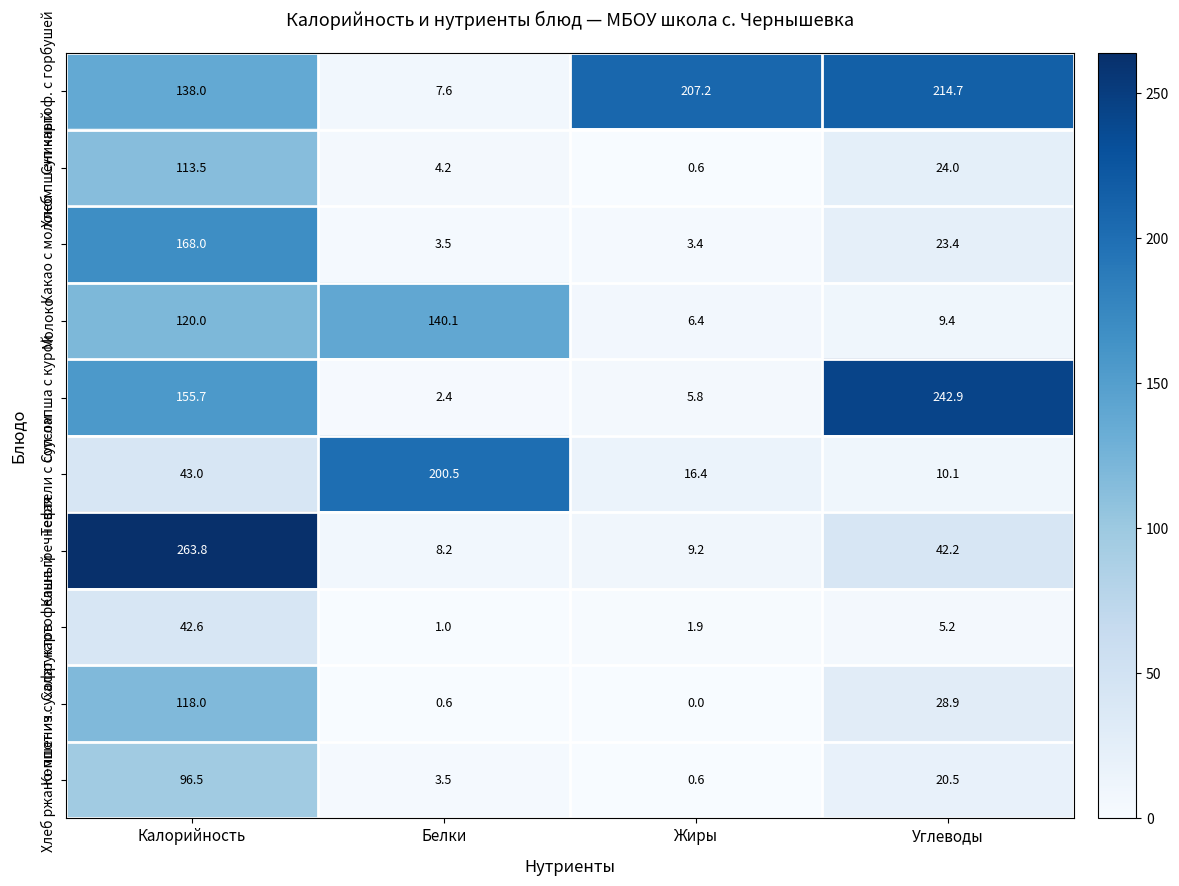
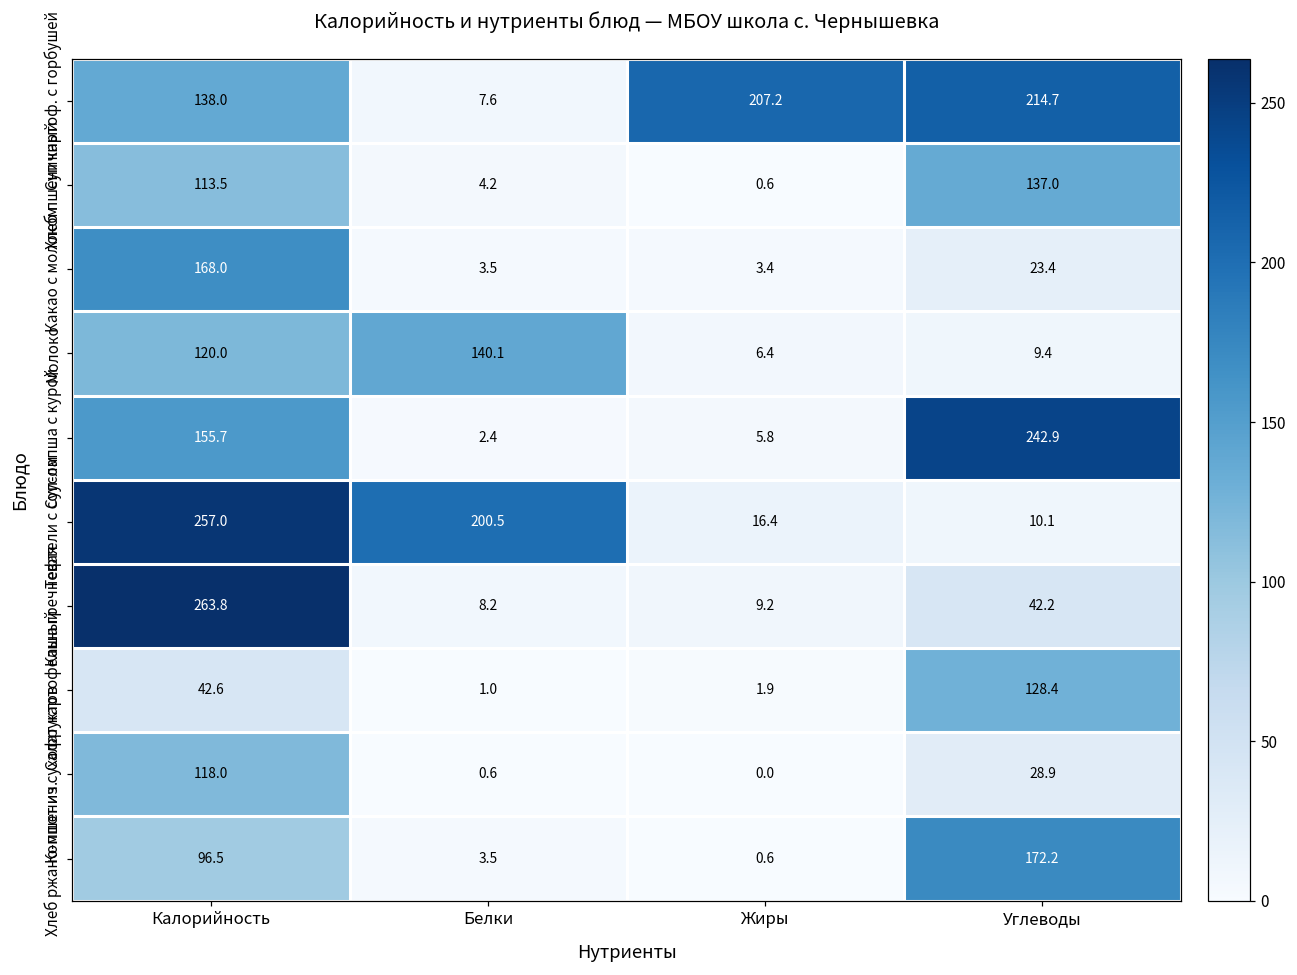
Хлеб пшеничный, Углеводы: 24.0 -> 137.0
Тефтели с соусом, Калорийность: 43.0 -> 257.0
Салат картофельный, Углеводы: 5.2 -> 128.4
Хлеб ржано-пшенич., Углеводы: 20.5 -> 172.2
